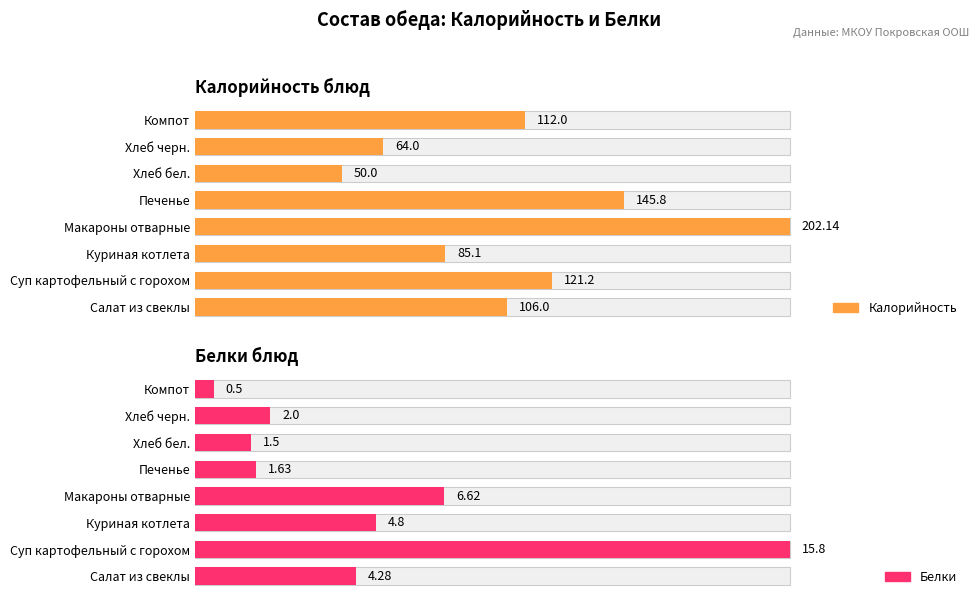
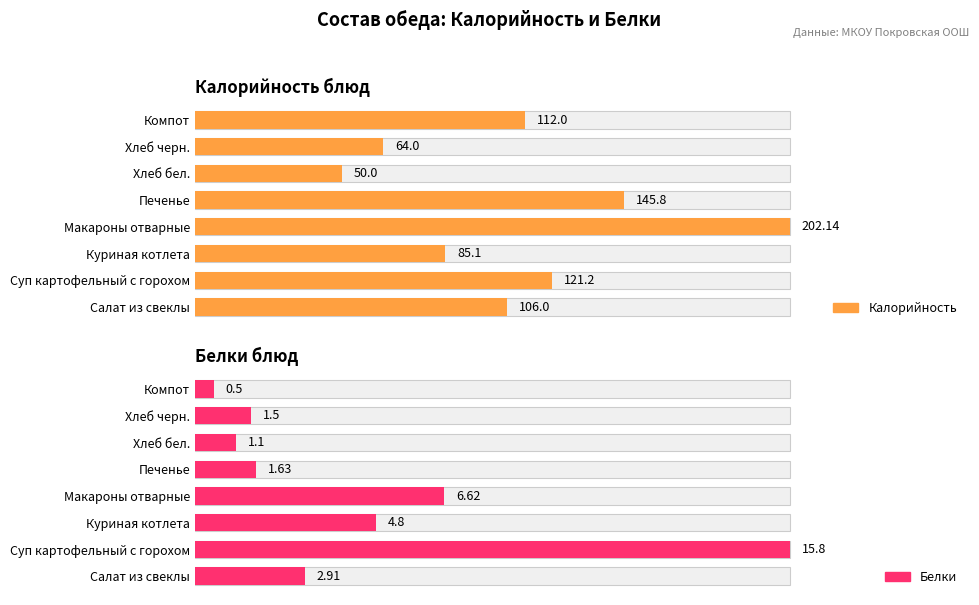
Белки блюд, Белки, Хлеб черн.: 2.0 -> 1.5
Белки блюд, Белки, Хлеб бел.: 1.5 -> 1.1
Белки блюд, Белки, Салат из свеклы: 4.28 -> 2.91
